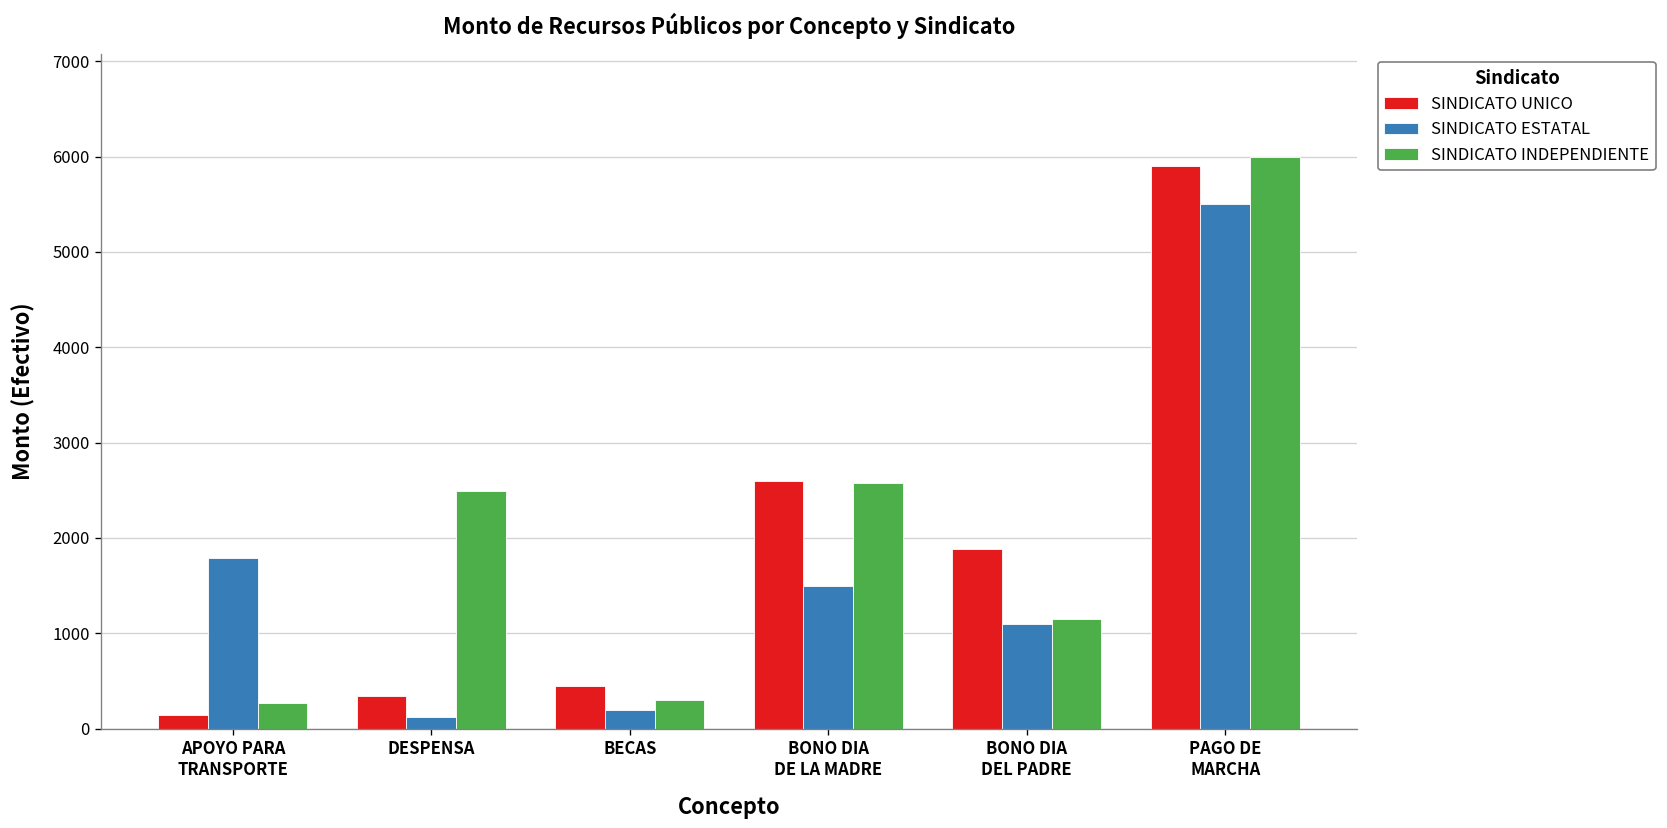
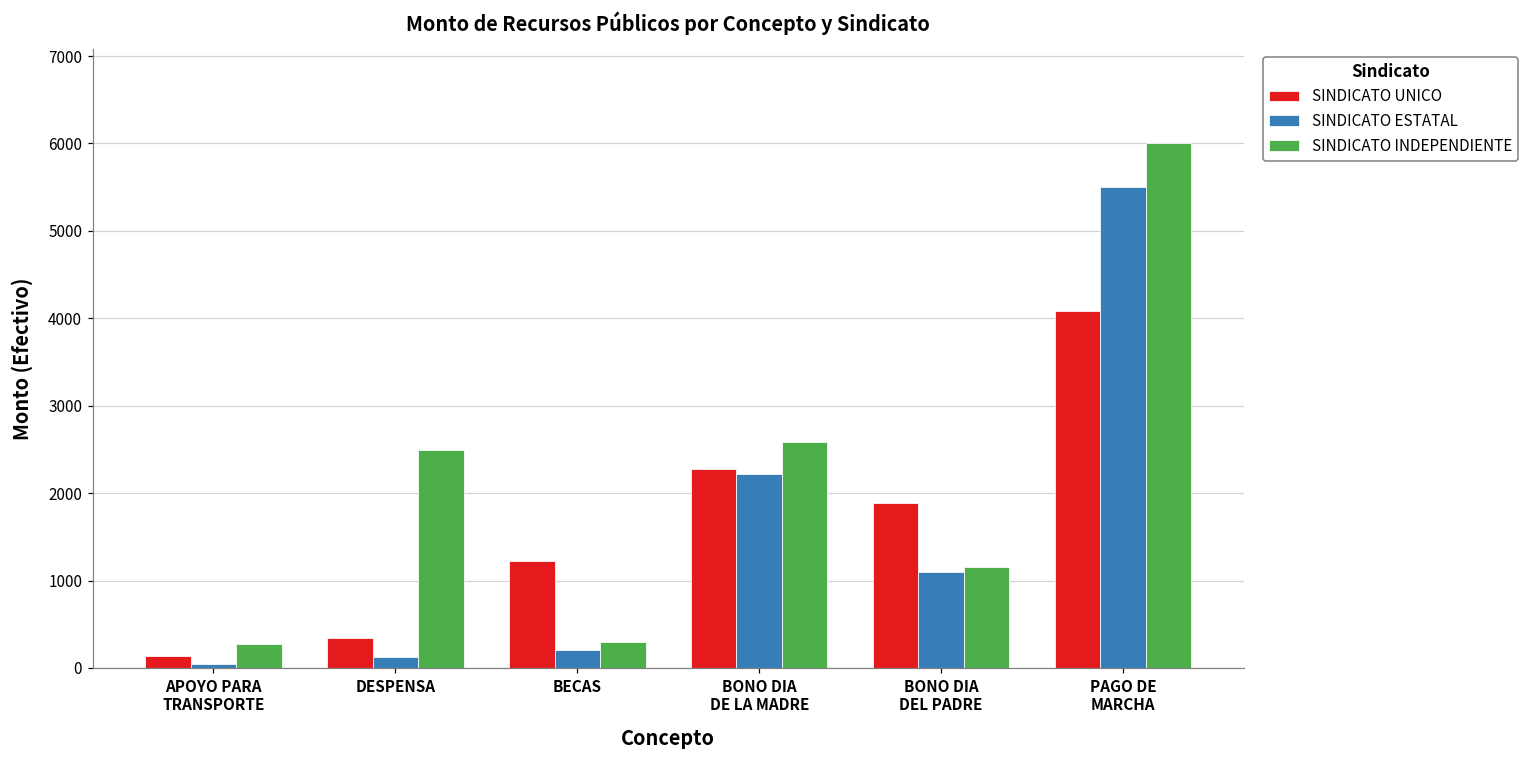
SINDICATO ESTATAL, APOYO PARA TRANSPORTE: 1800 -> 100
SINDICATO UNICO, BECAS: 500 -> 1200
SINDICATO UNICO, BONO DIA DE LA MADRE: 2600 -> 2300
SINDICATO ESTATAL, BONO DIA DE LA MADRE: 1500 -> 2200
SINDICATO UNICO, PAGO DE MARCHA: 5900 -> 4100
